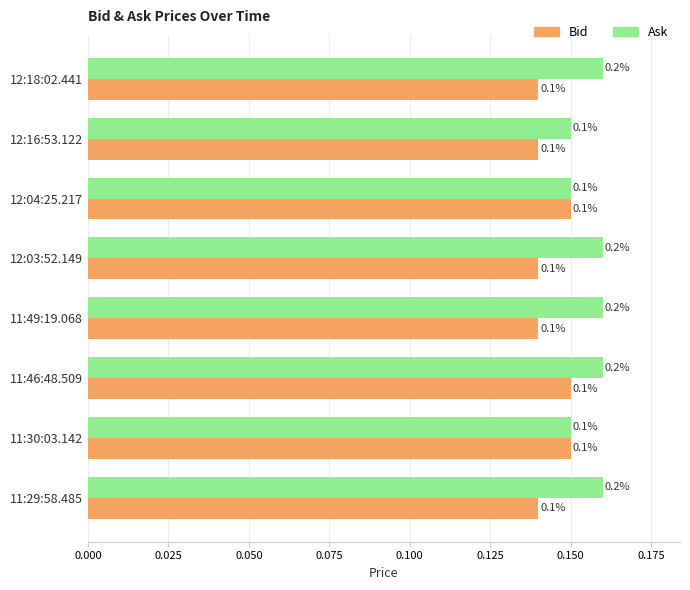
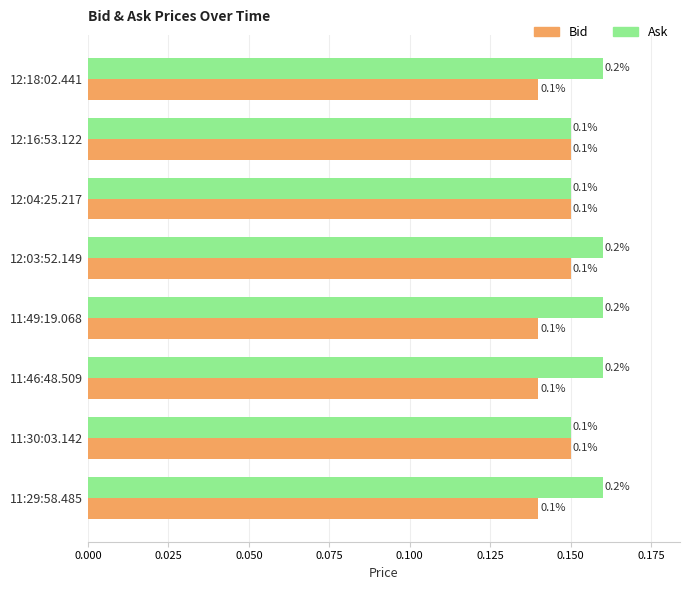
Bid, 12:16:53.122: 0.14 -> 0.15
Bid, 12:03:52.149: 0.14 -> 0.15
Bid, 11:46:48.509: 0.15 -> 0.14
